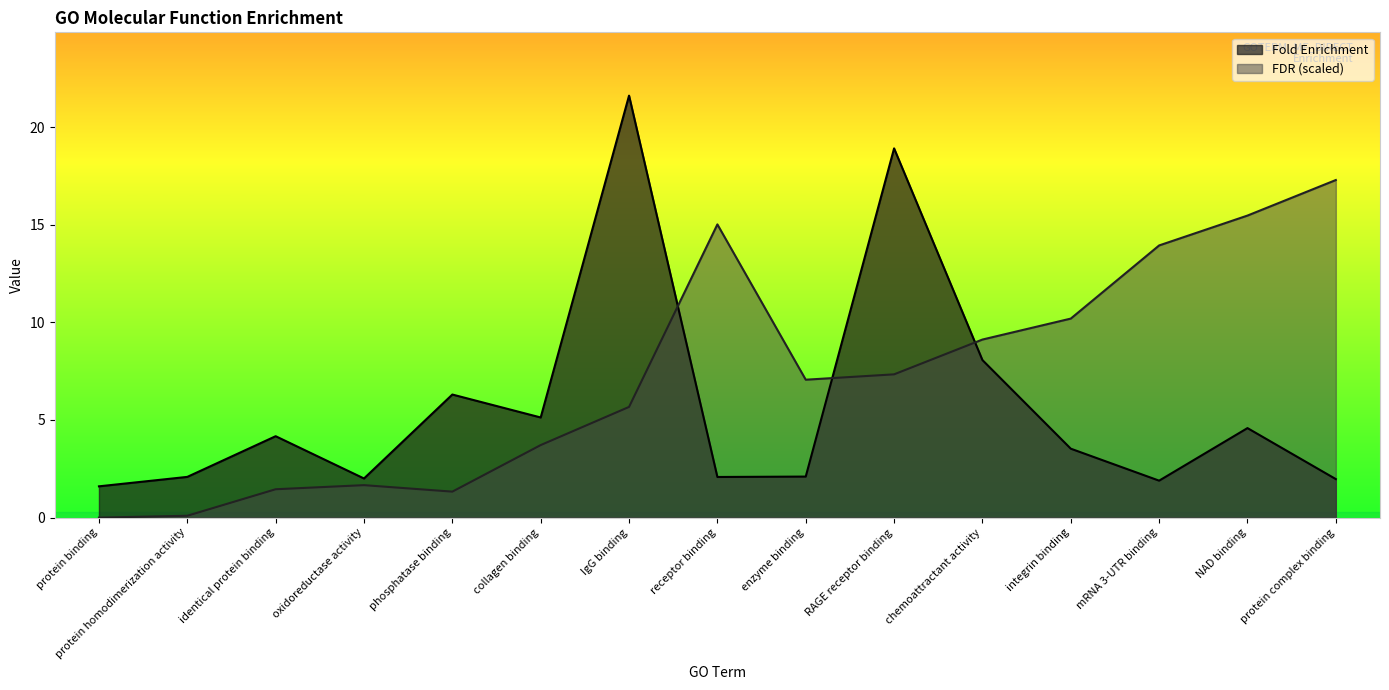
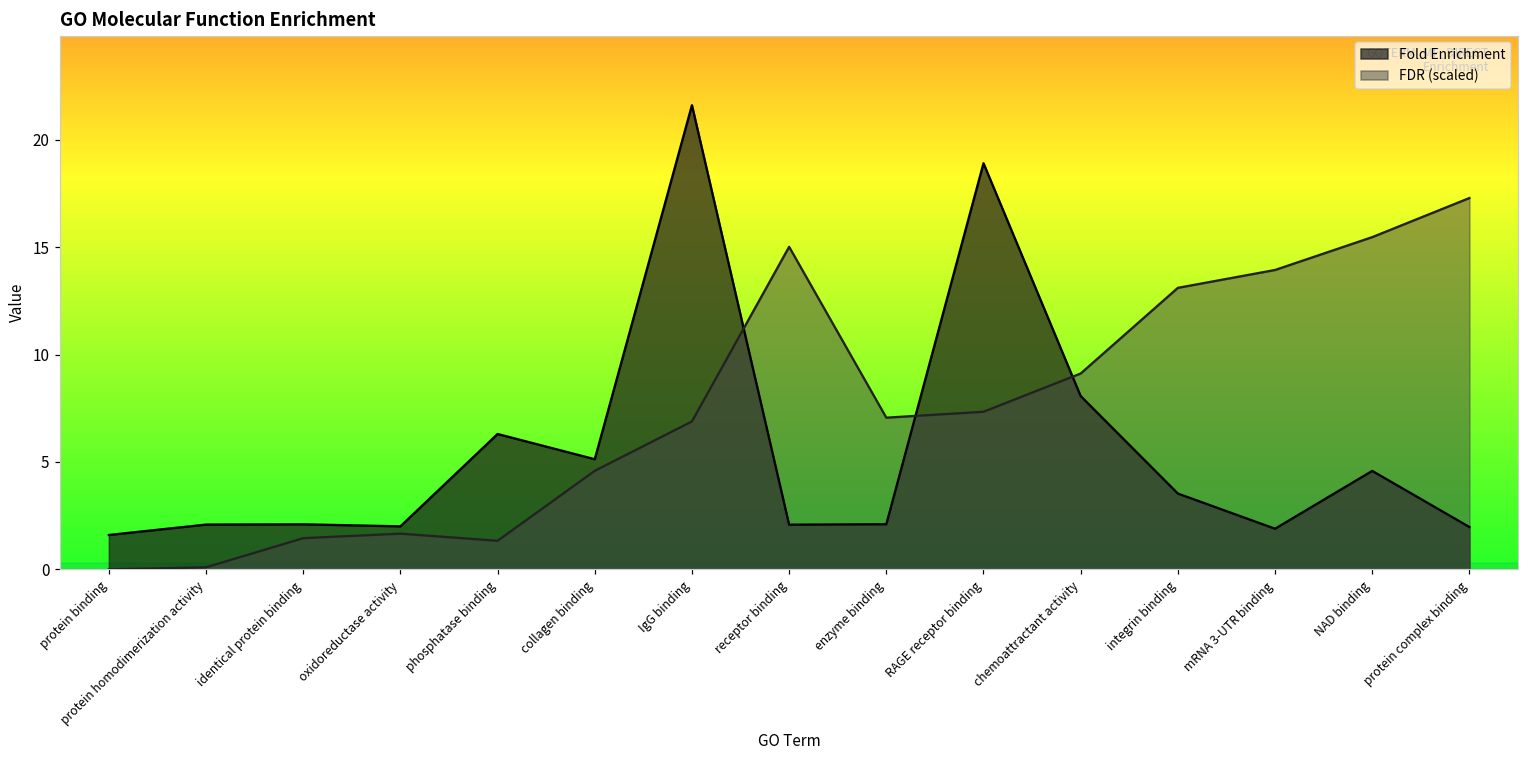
Fold Enrichment, identical protein binding: 4.2 -> 2.1
FDR (scaled), collagen binding: 3.7 -> 4.6
FDR (scaled), IgG binding: 5.7 -> 6.9
FDR (scaled), integrin binding: 10.2 -> 13.1
